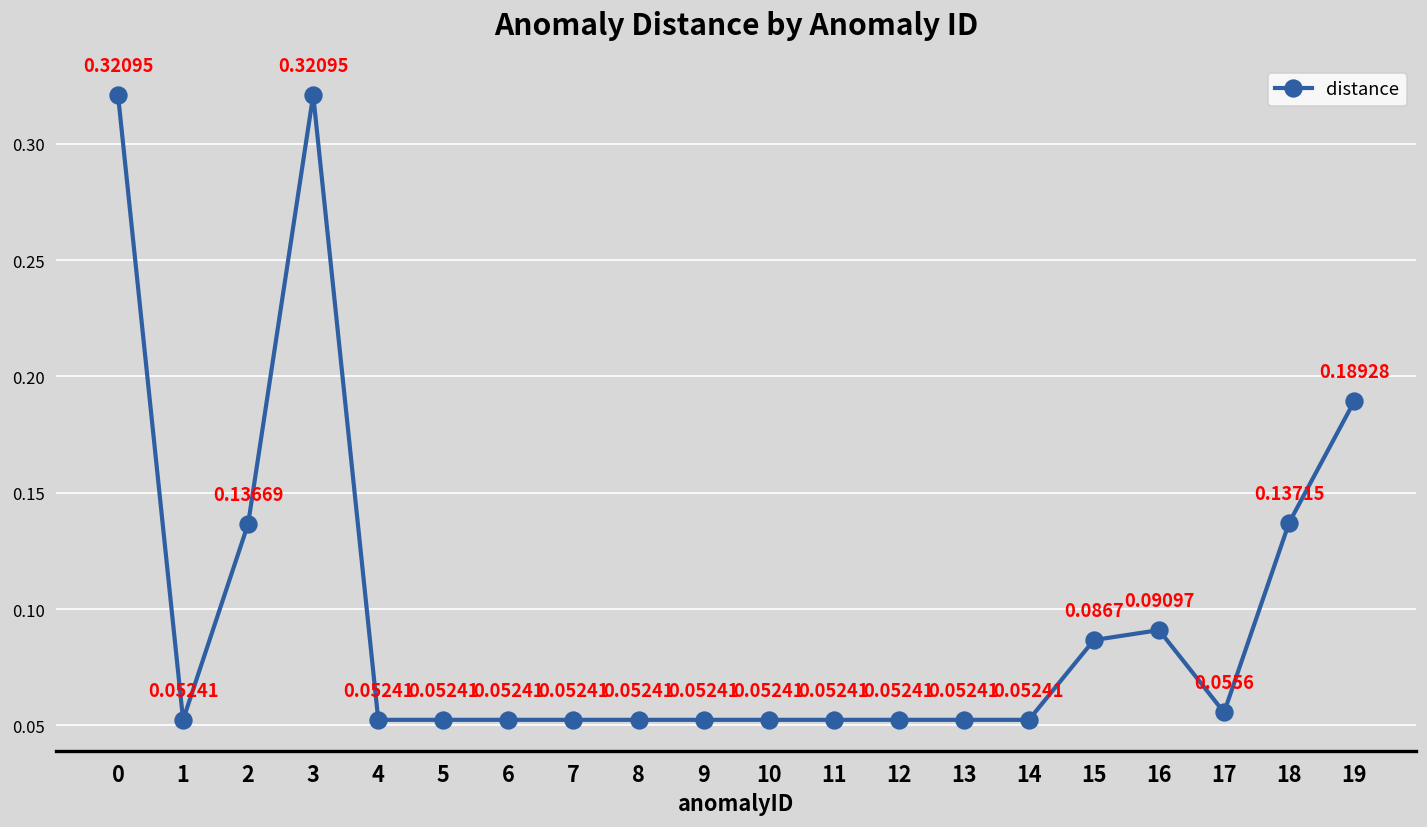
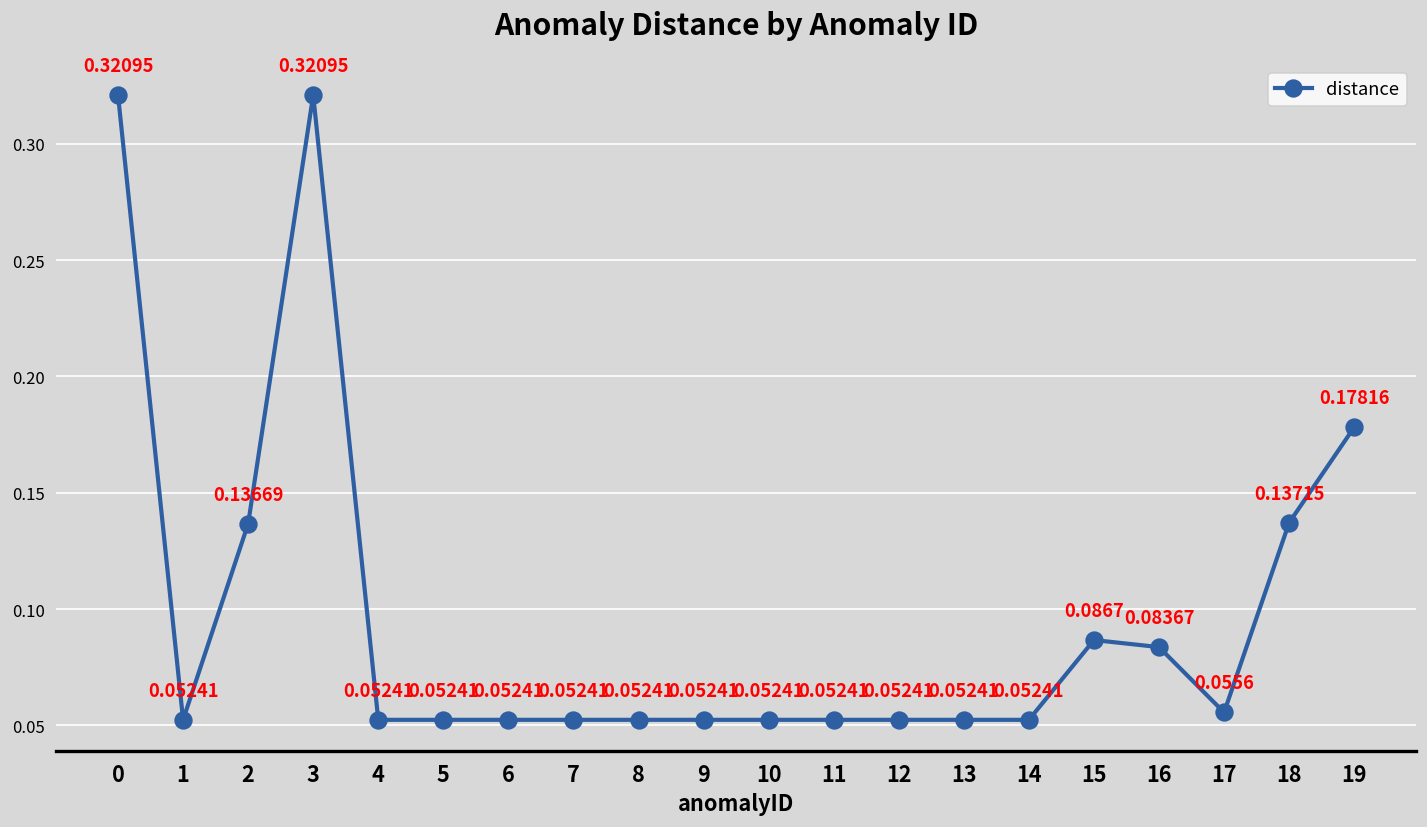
16: 0.09097 -> 0.08367
19: 0.18928 -> 0.17816
